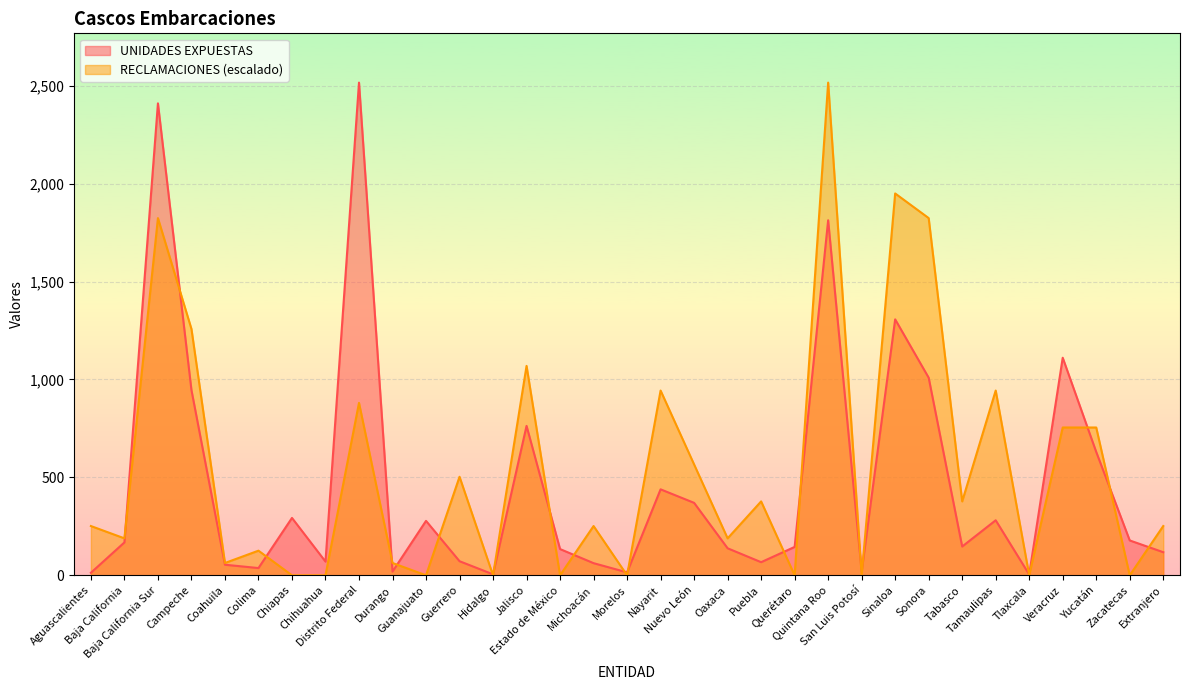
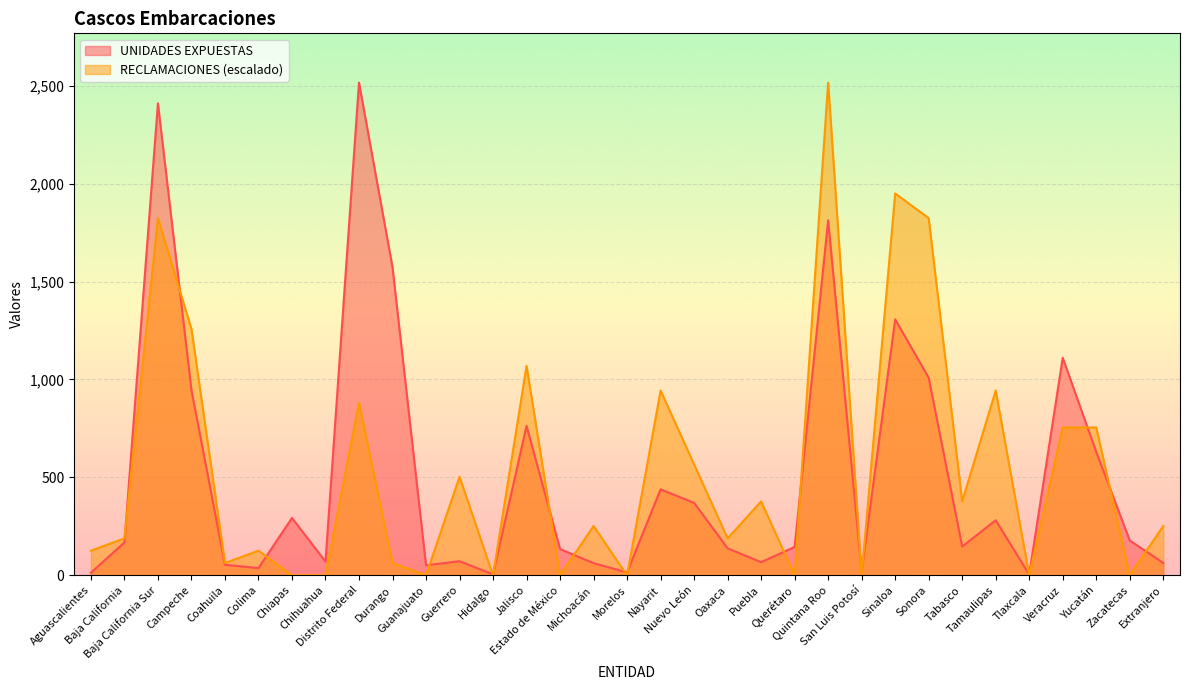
RECLAMACIONES (escalado), Aguascalientes: 250 -> 130
UNIDADES EXPUESTAS, Durango: 20 -> 1,570
UNIDADES EXPUESTAS, Guanajuato: 280 -> 50
UNIDADES EXPUESTAS, Extranjero: 120 -> 60
